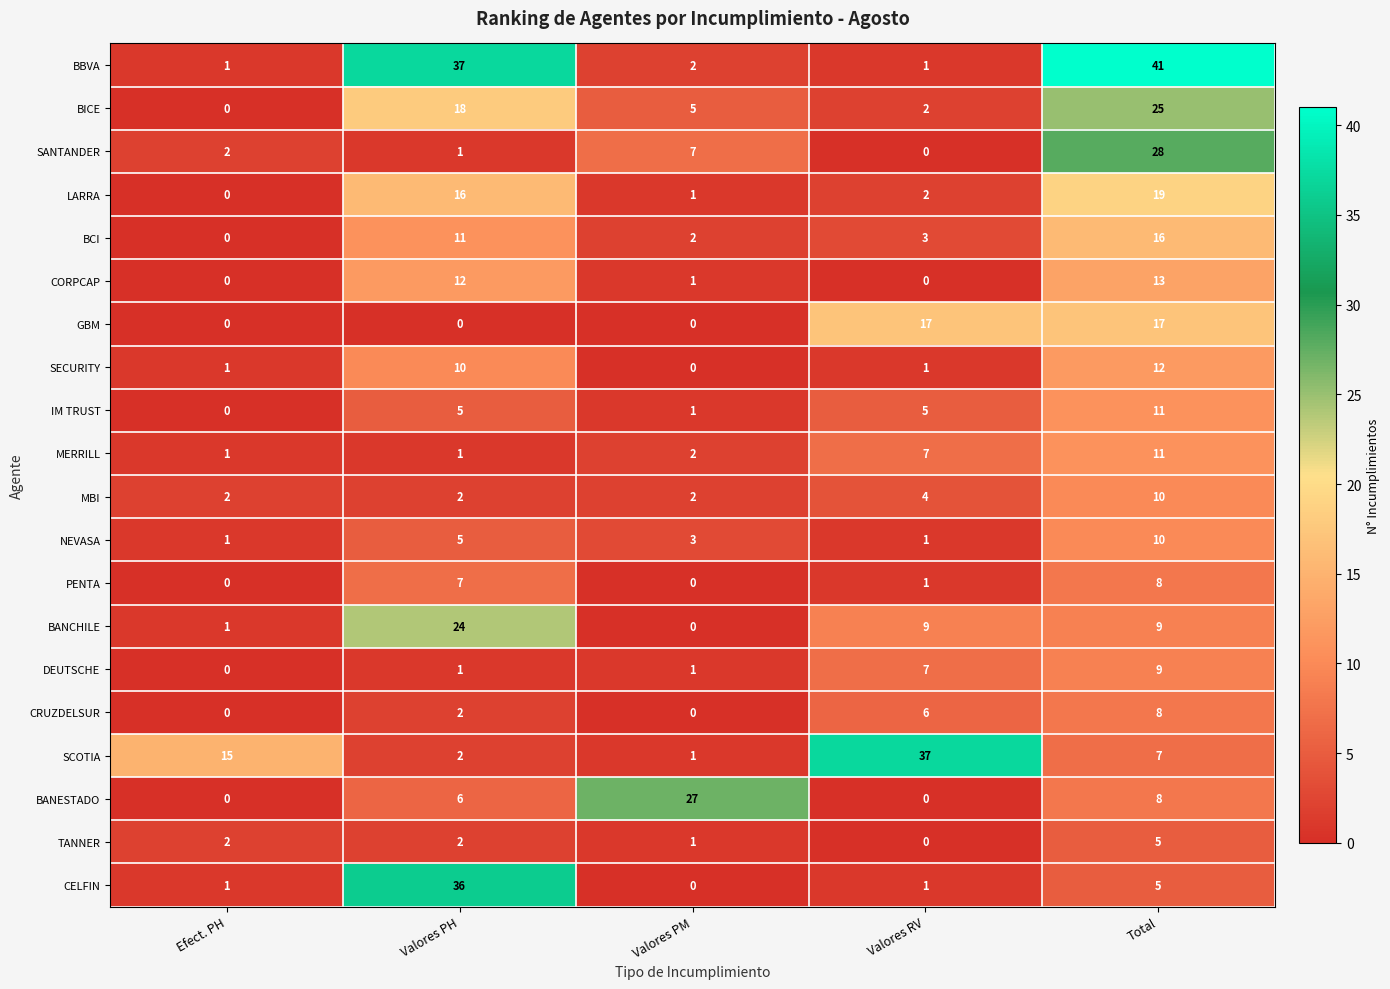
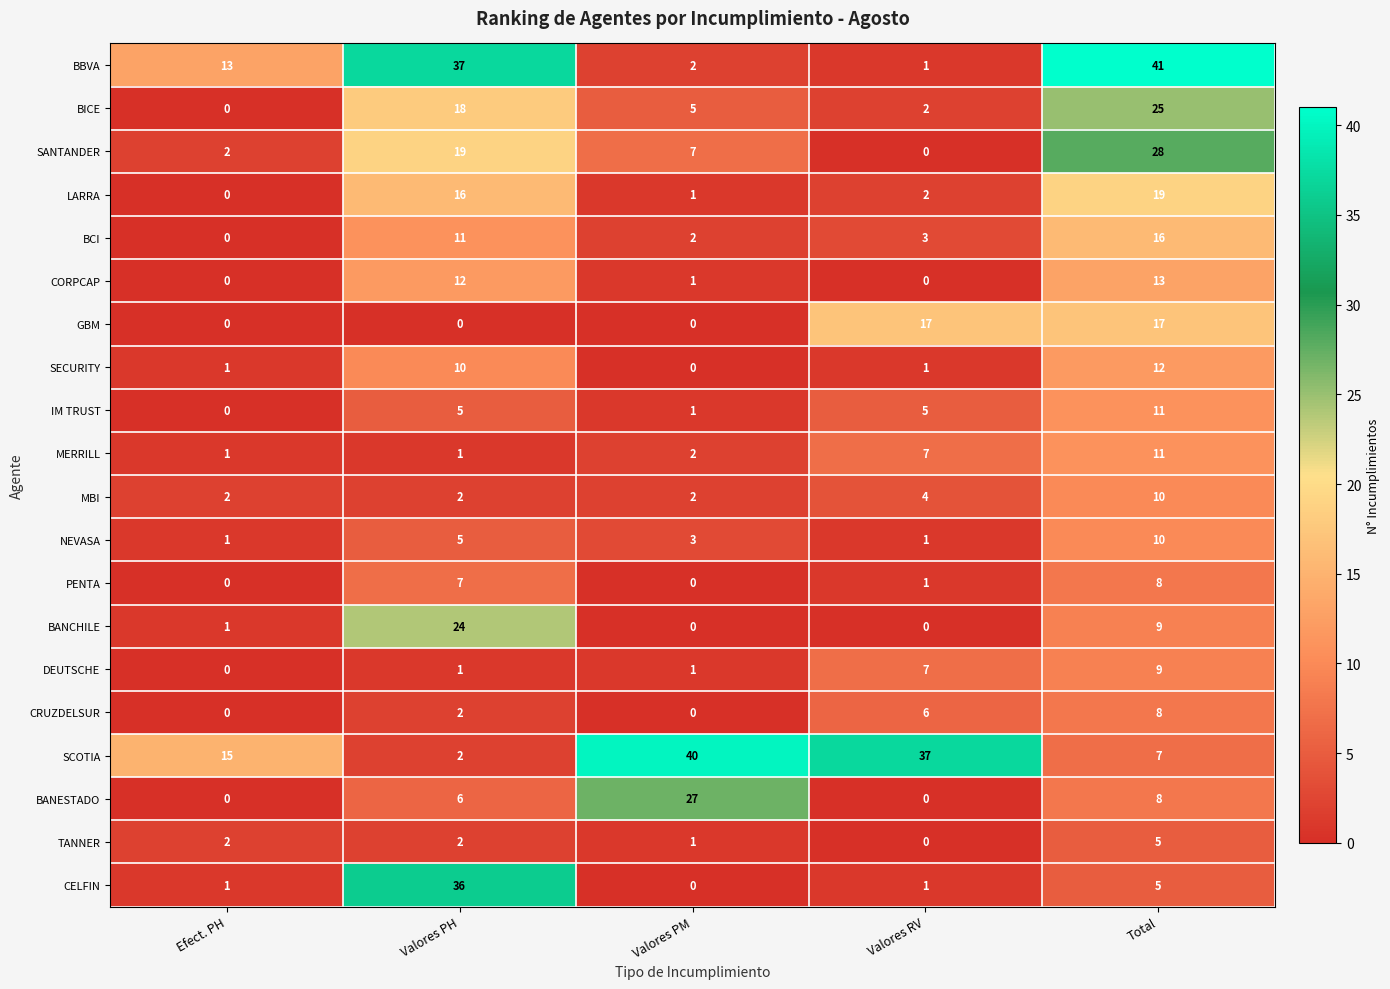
BBVA, Efect. PH: 1 -> 13
SANTANDER, Valores PH: 1 -> 19
BANCHILE, Valores RV: 9 -> 0
SCOTIA, Valores PM: 1 -> 40
